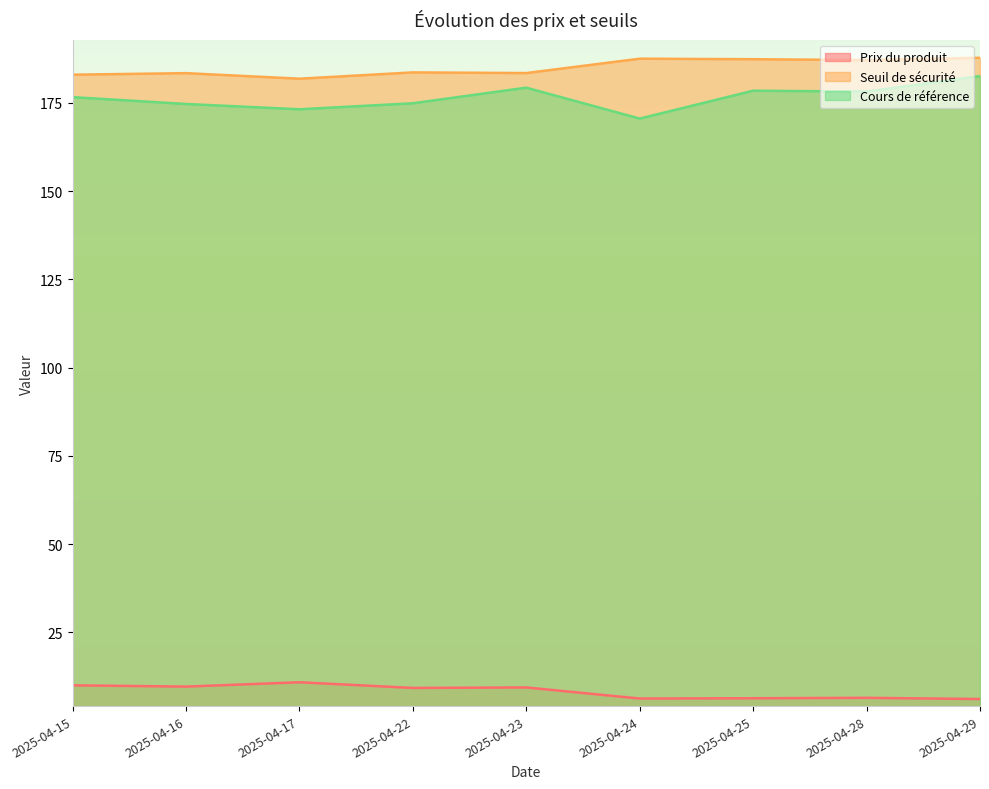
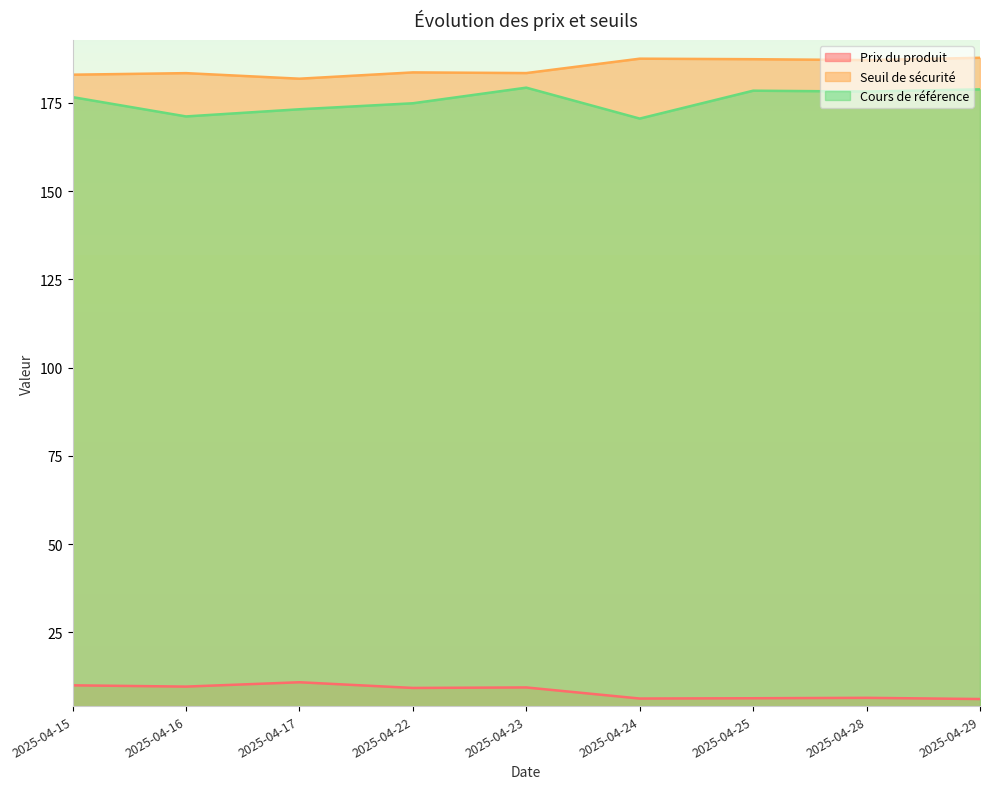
Cours de référence, 2025-04-16: 175 -> 171
Cours de référence, 2025-04-29: 183 -> 179
